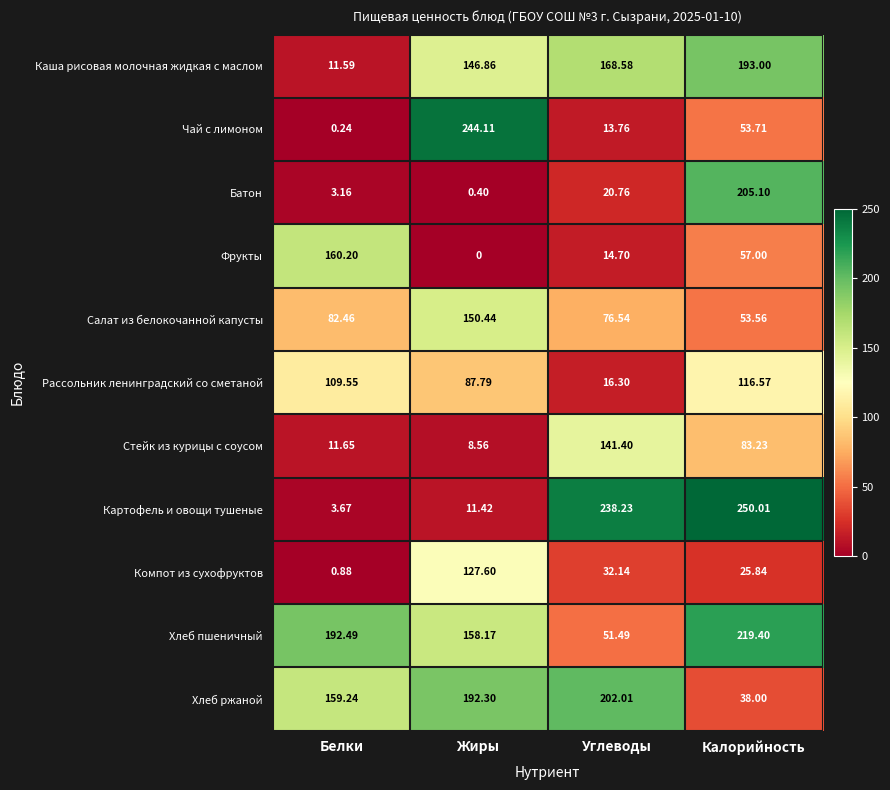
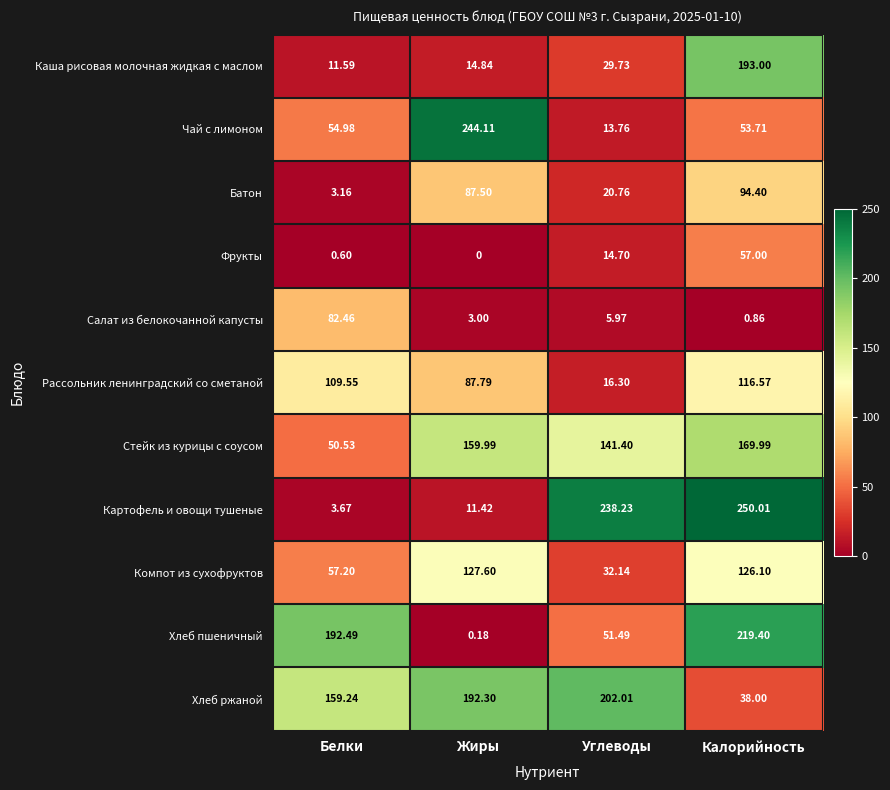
Каша рисовая молочная жидкая с маслом, Жиры: 146.86 -> 14.84
Каша рисовая молочная жидкая с маслом, Углеводы: 168.58 -> 29.73
Чай с лимоном, Белки: 0.24 -> 54.98
Батон, Жиры: 0.40 -> 87.50
Батон, Калорийность: 205.10 -> 94.40
Фрукты, Белки: 160.20 -> 0.60
Салат из белокочанной капусты, Жиры: 150.44 -> 3.00
Салат из белокочанной капусты, Углеводы: 76.54 -> 5.97
Салат из белокочанной капусты, Калорийность: 53.56 -> 0.86
Стейк из курицы с соусом, Белки: 11.65 -> 50.53
Стейк из курицы с соусом, Жиры: 8.56 -> 159.99
Стейк из курицы с соусом, Калорийность: 83.23 -> 169.99
Компот из сухофруктов, Белки: 0.88 -> 57.20
Компот из сухофруктов, Калорийность: 25.84 -> 126.10
Хлеб пшеничный, Жиры: 158.17 -> 0.18
